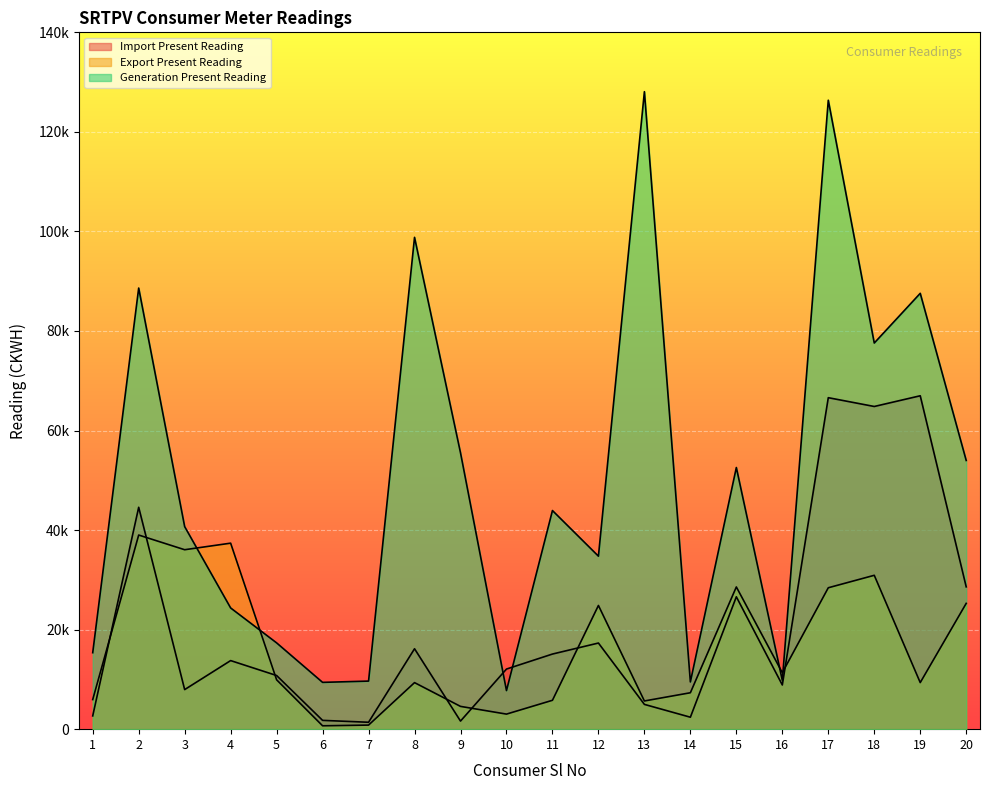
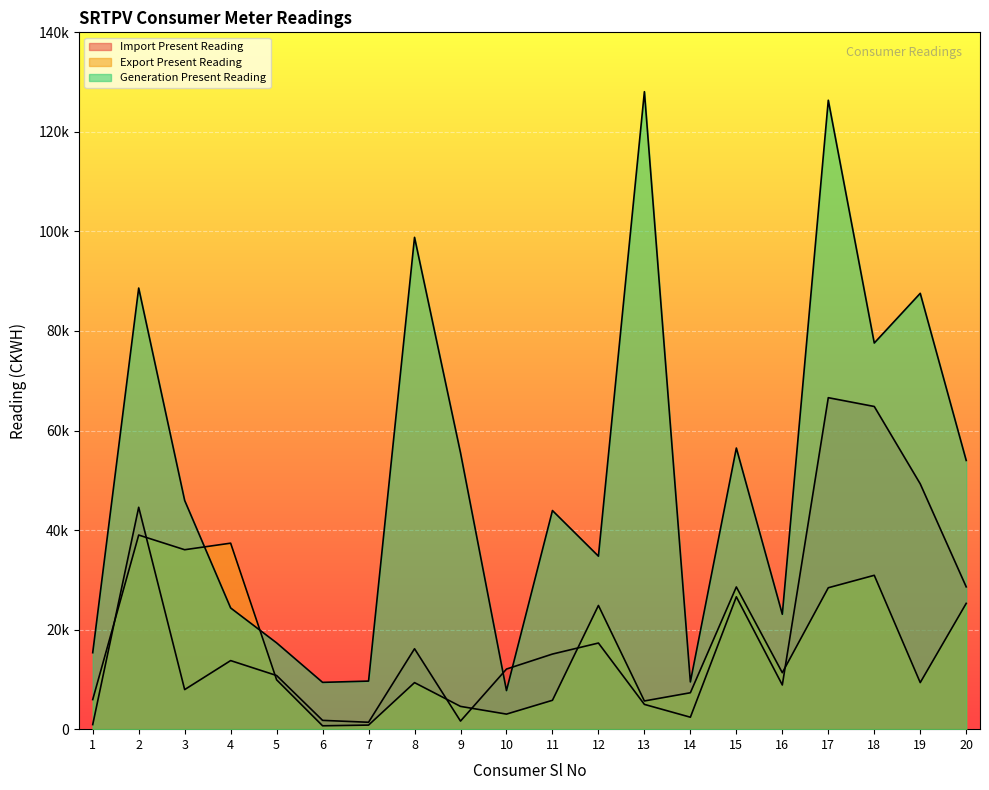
Import Present Reading, 1: 3000 -> 1000
Generation Present Reading, 3: 41000 -> 46000
Generation Present Reading, 15: 53000 -> 56000
Generation Present Reading, 16: 10000 -> 23000
Import Present Reading, 19: 67000 -> 49000
